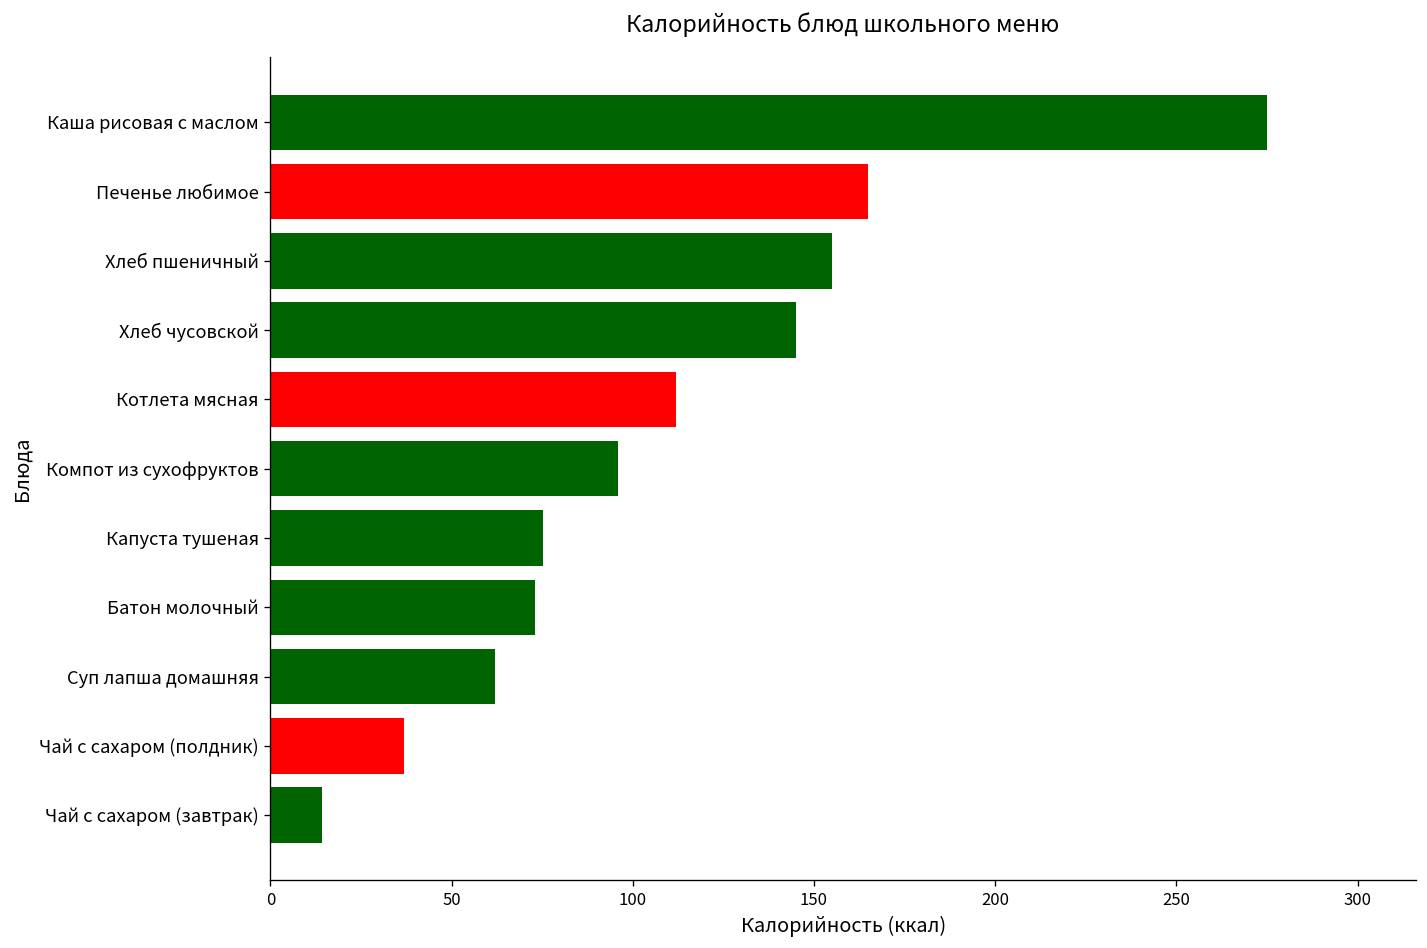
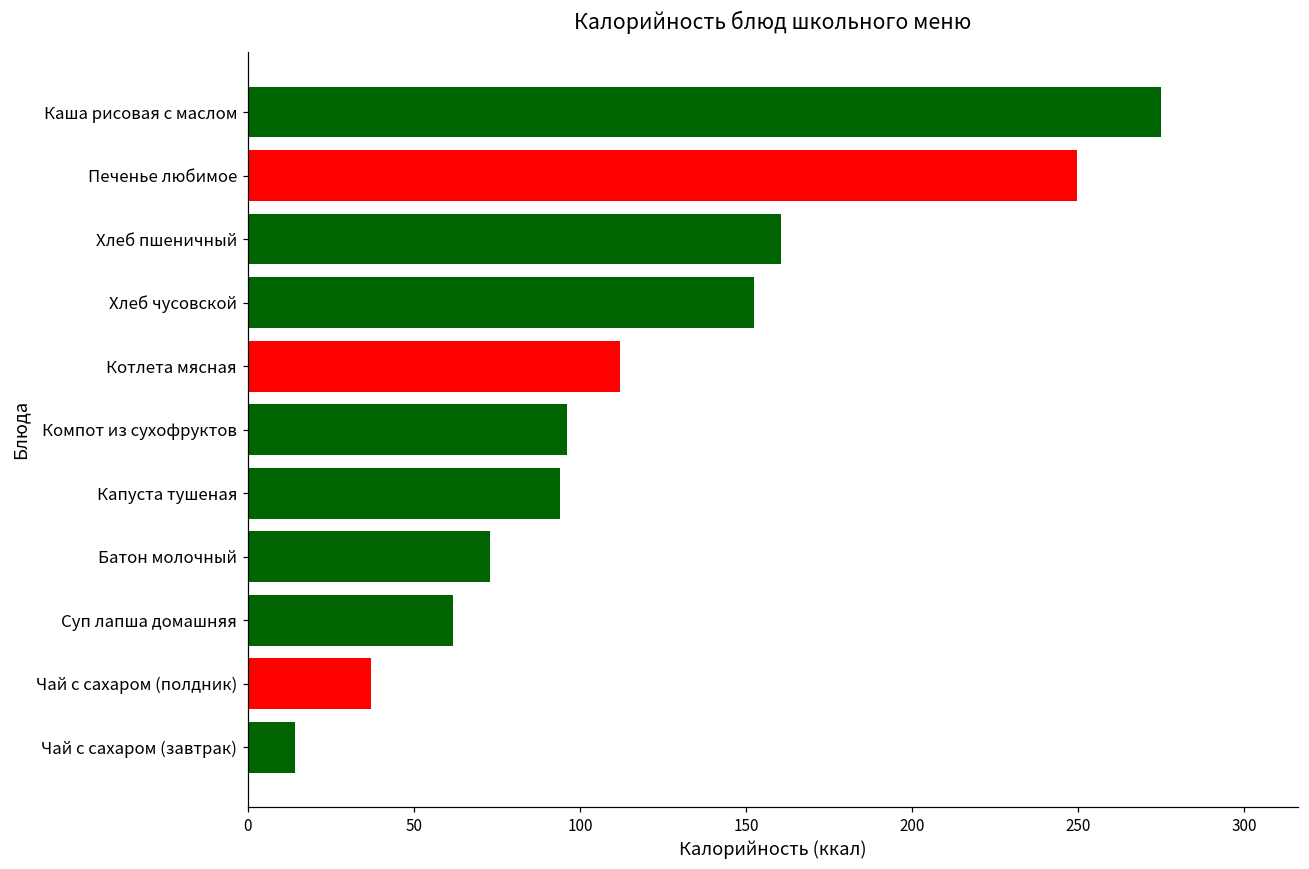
Печенье любимое: 165 -> 250
Хлеб пшеничный: 155 -> 161
Хлеб чусовской: 145 -> 152
Капуста тушеная: 75 -> 94
